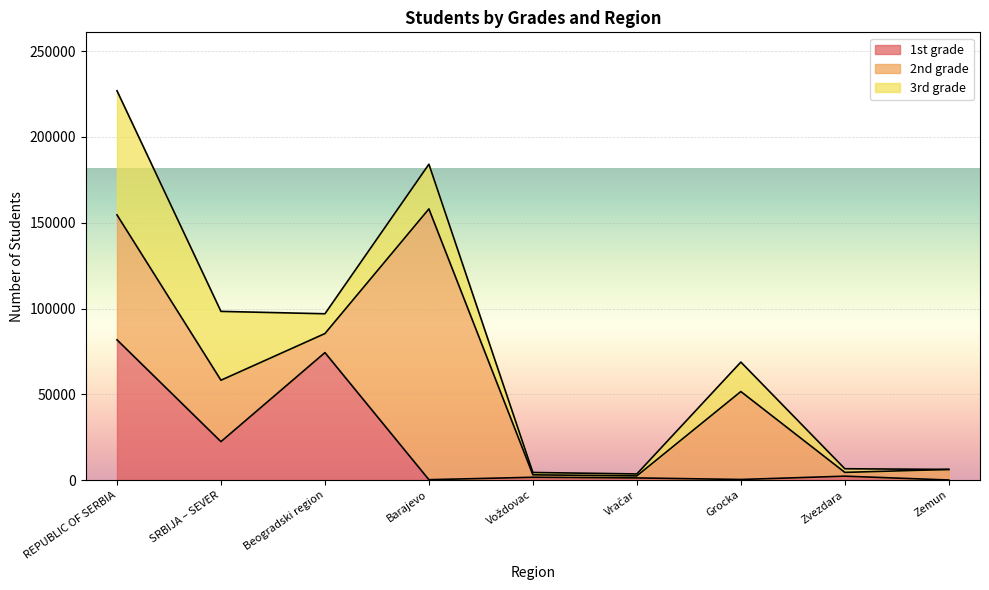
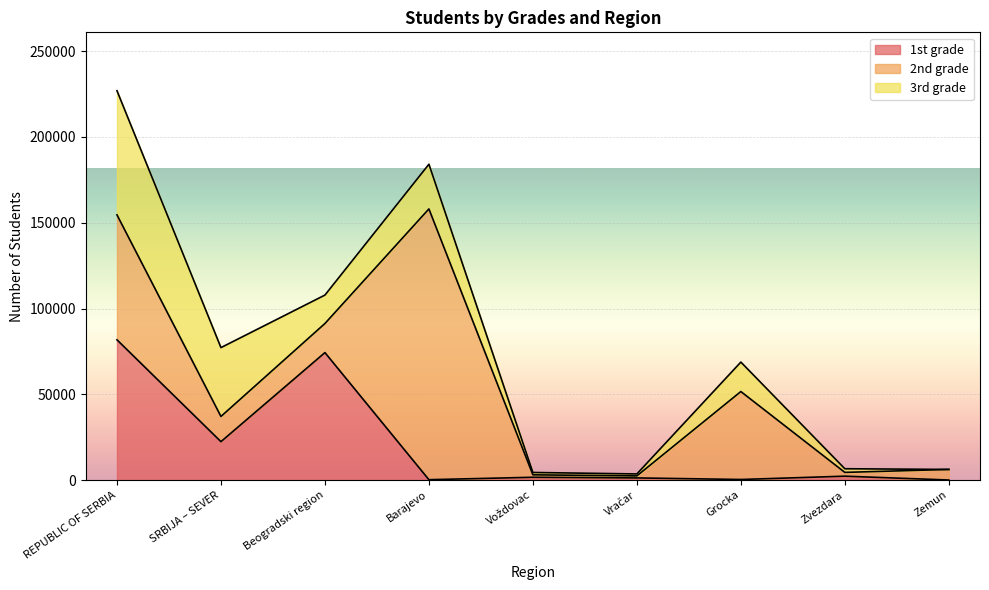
2nd grade, SRBIJA – SEVER: 36000 -> 15000
2nd grade, Beogradski region: 11000 -> 17000
3rd grade, Beogradski region: 12000 -> 17000
